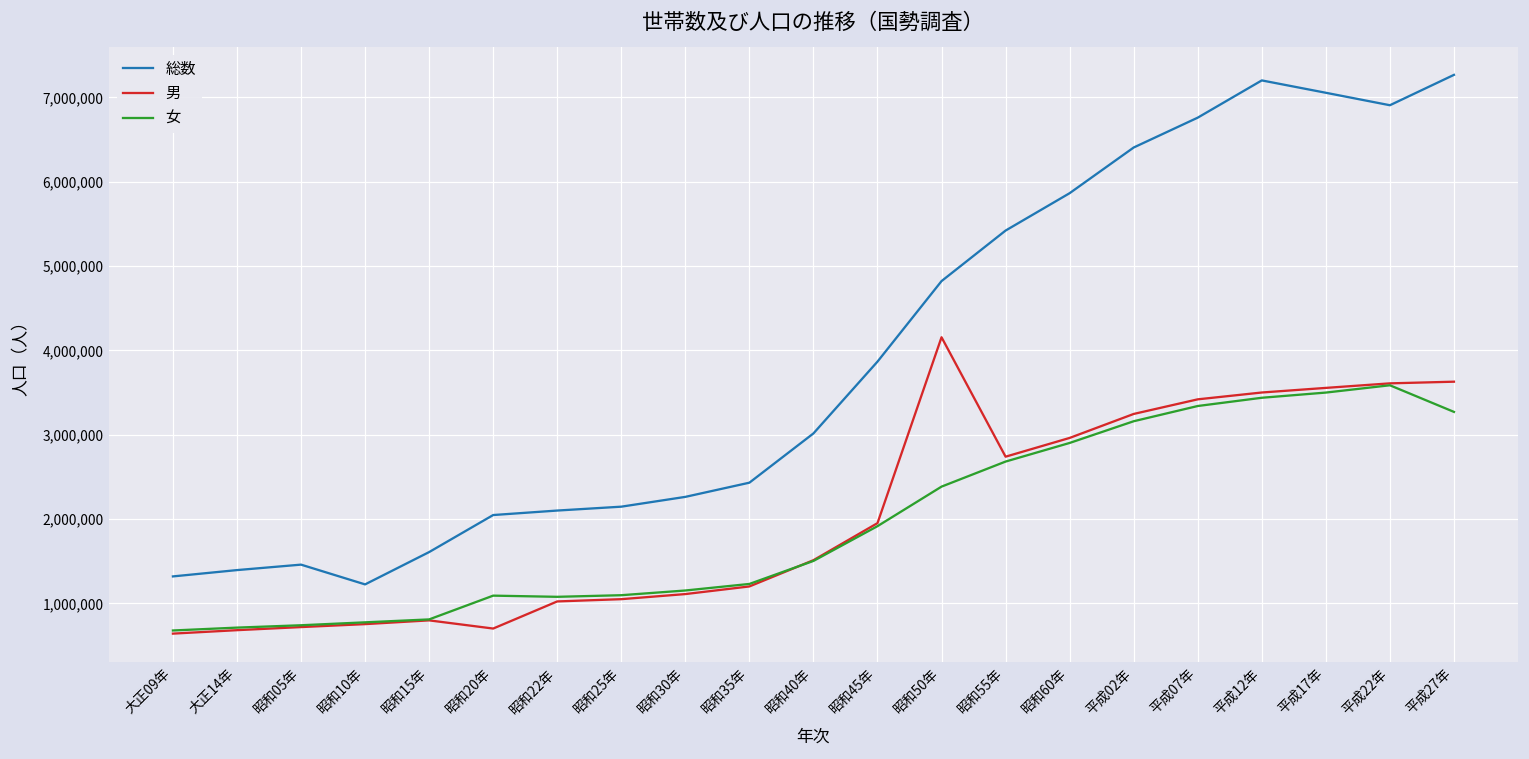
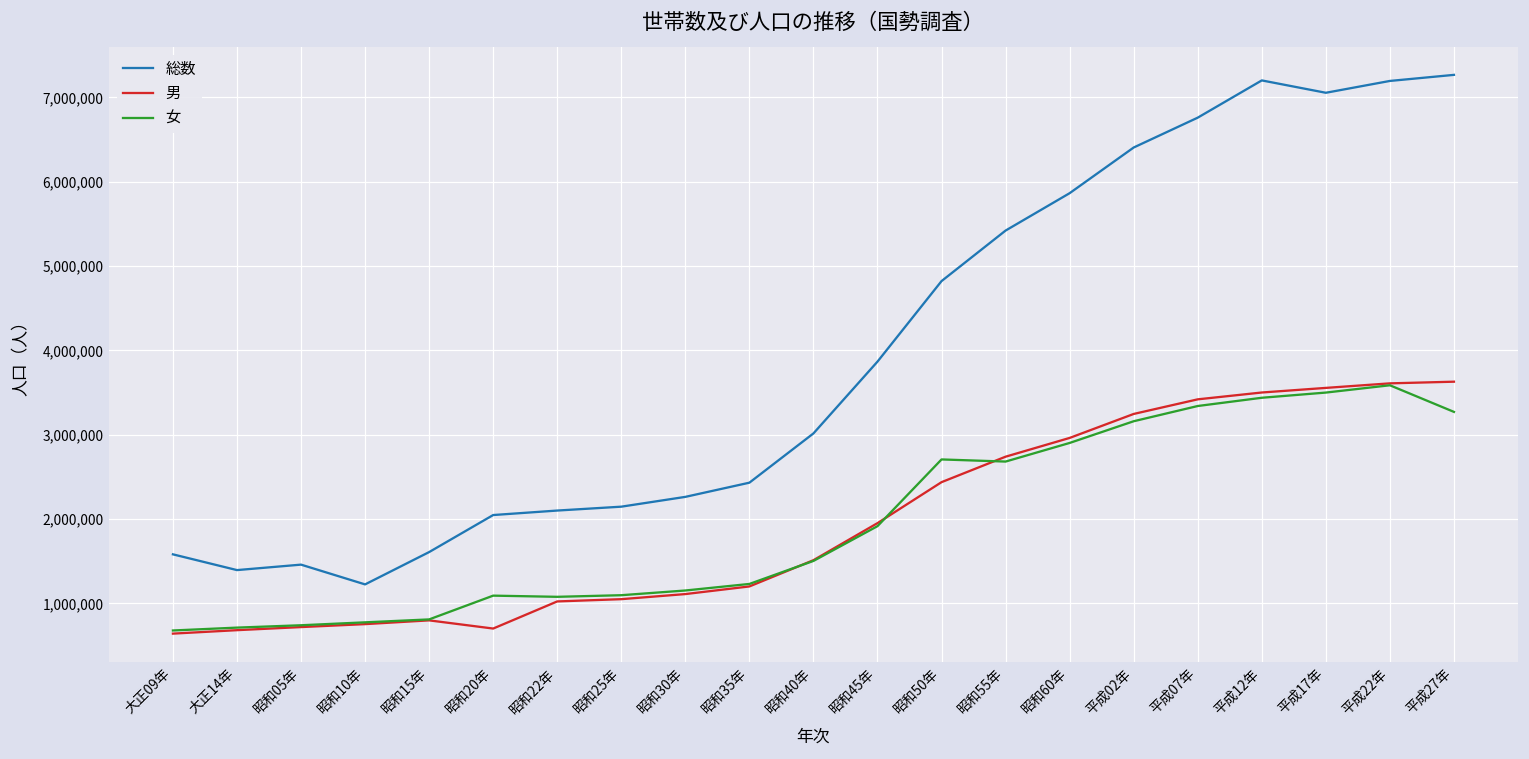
総数, 大正09年: 1,300,000 -> 1,600,000
男, 昭和50年: 4,200,000 -> 2,400,000
女, 昭和50年: 2,400,000 -> 2,700,000
総数, 平成22年: 6,900,000 -> 7,200,000
